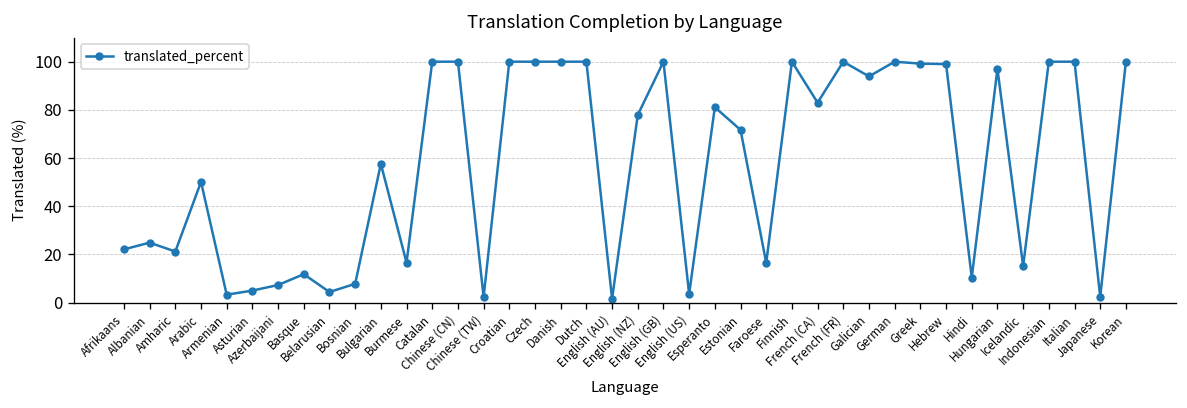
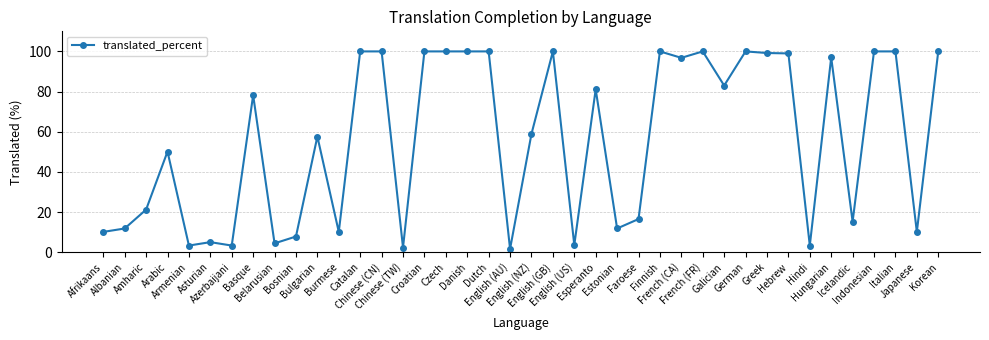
Afrikaans: 22 -> 10
Albanian: 25 -> 12
Azerbaijani: 7 -> 3
Basque: 12 -> 78
Burmese: 17 -> 10
English (NZ): 78 -> 59
Estonian: 72 -> 12
French (CA): 83 -> 97
Galician: 94 -> 83
Hindi: 10 -> 3
Japanese: 2 -> 10
